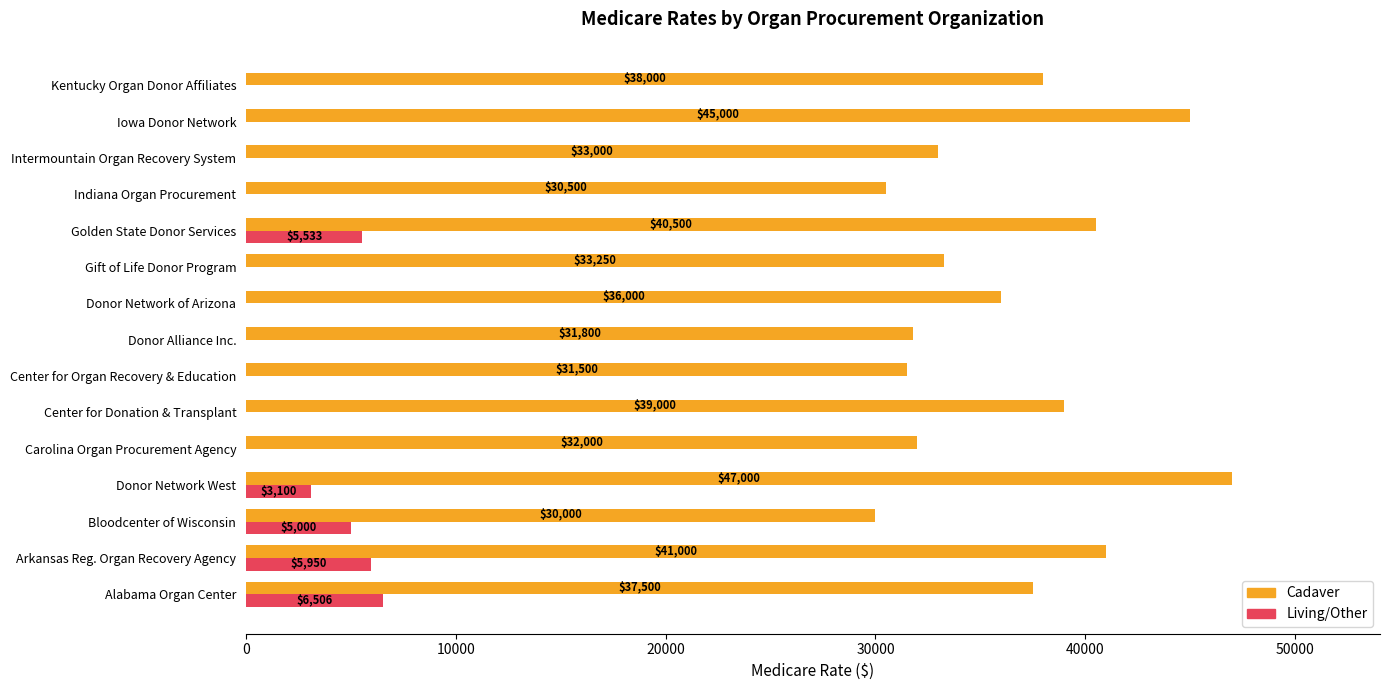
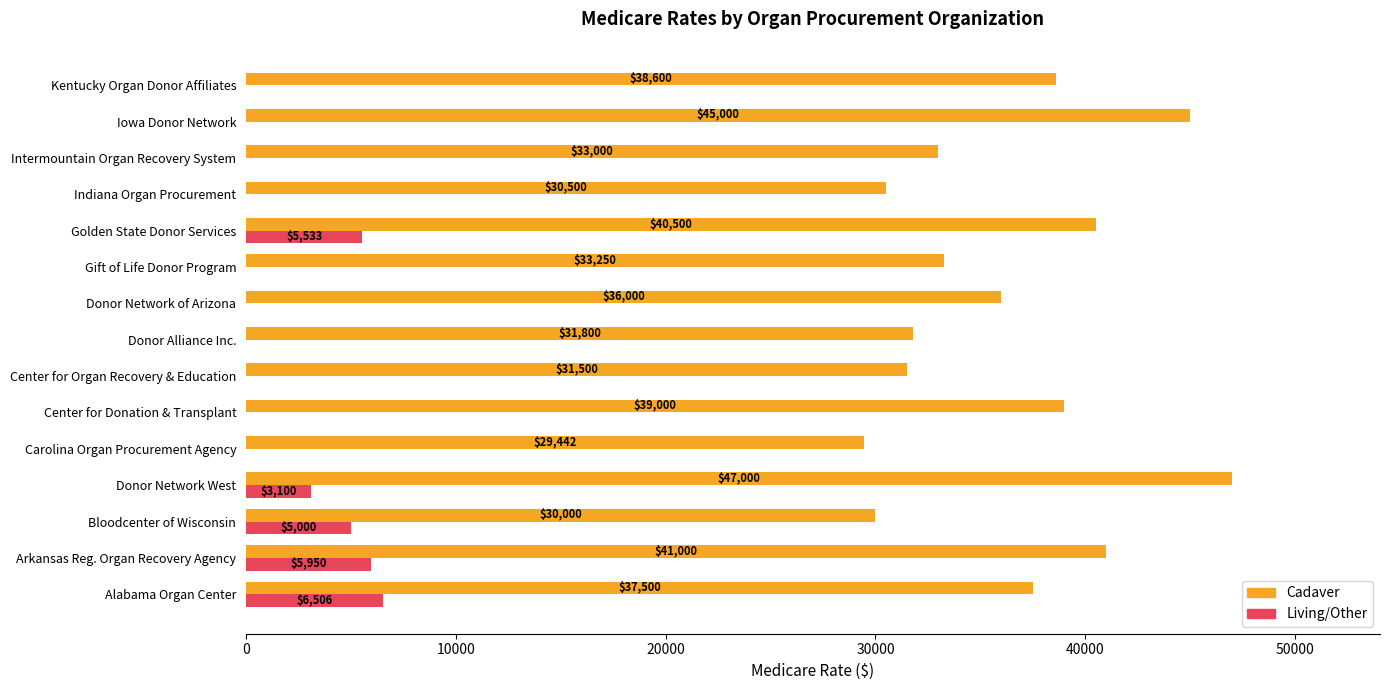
Cadaver, Kentucky Organ Donor Affiliates: $38,000 -> $38,600
Cadaver, Carolina Organ Procurement Agency: $32,000 -> $29,442
